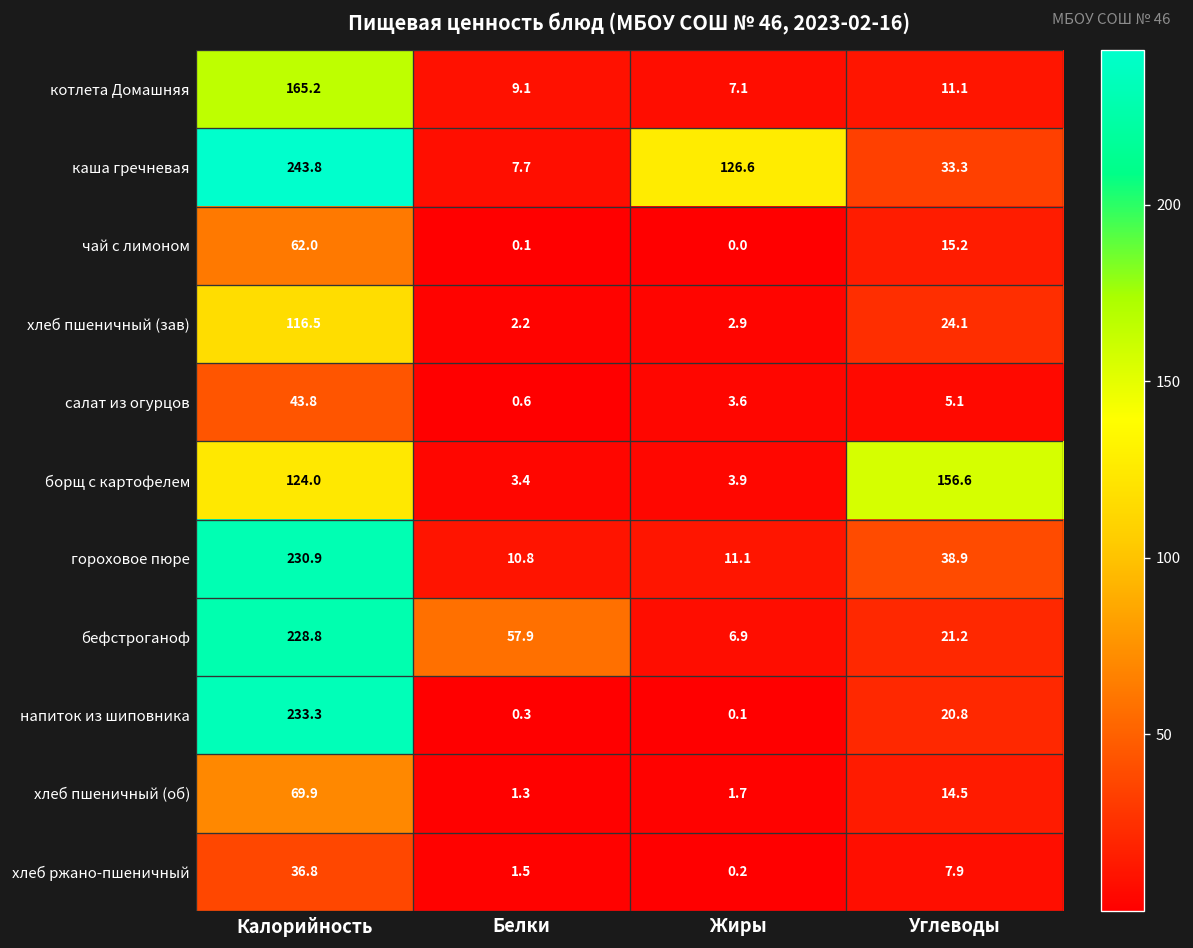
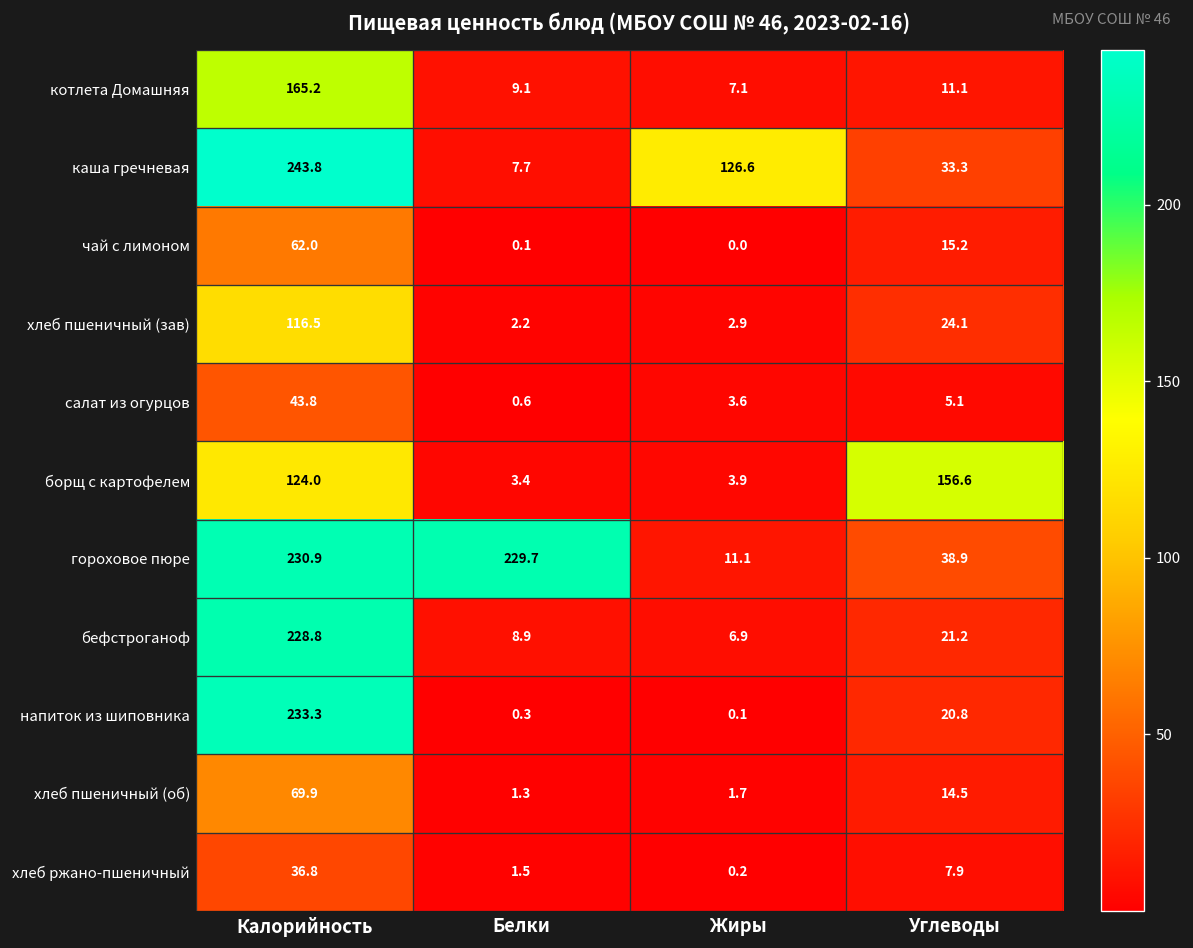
гороховое пюре, Белки: 10.8 -> 229.7
бефстроганоф, Белки: 57.9 -> 8.9
